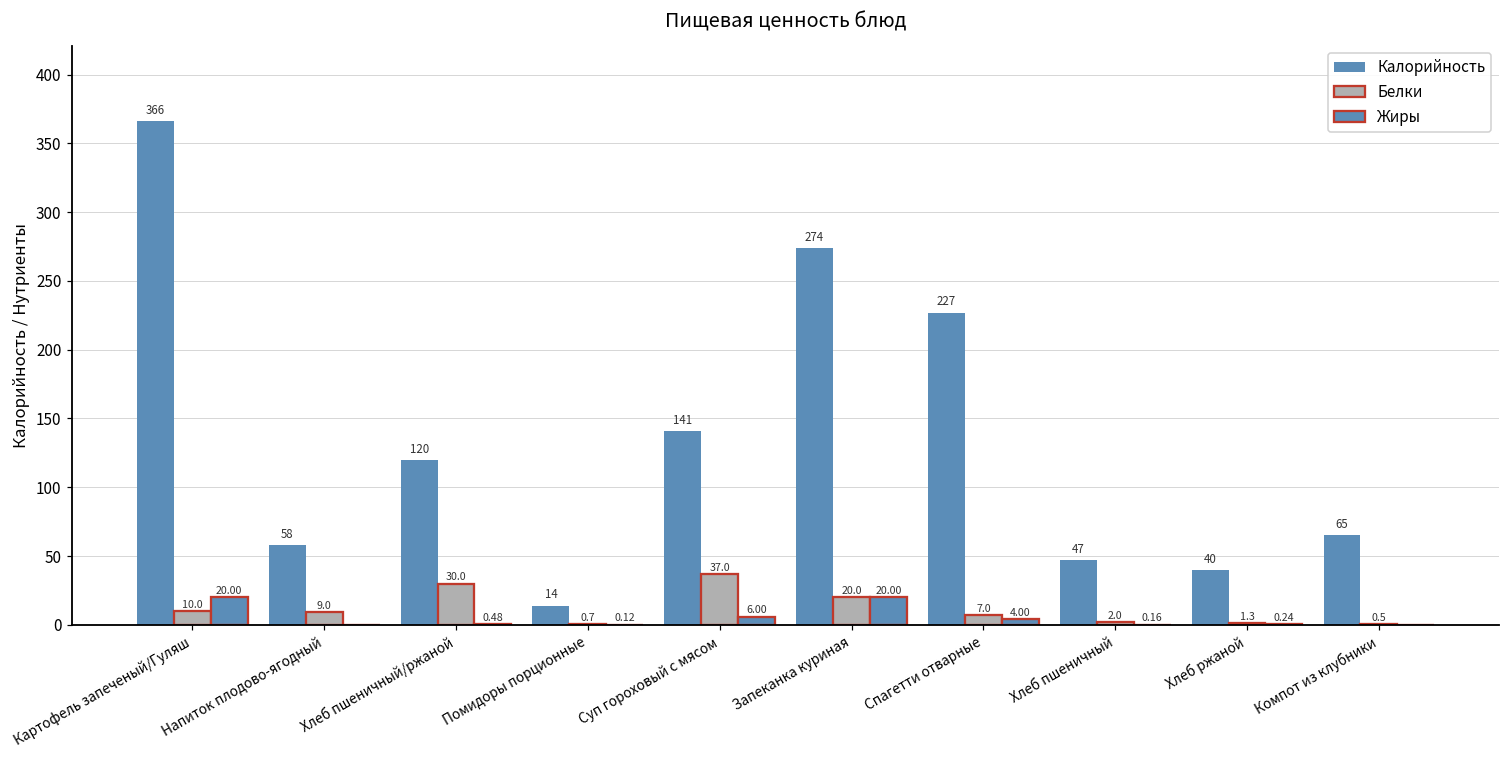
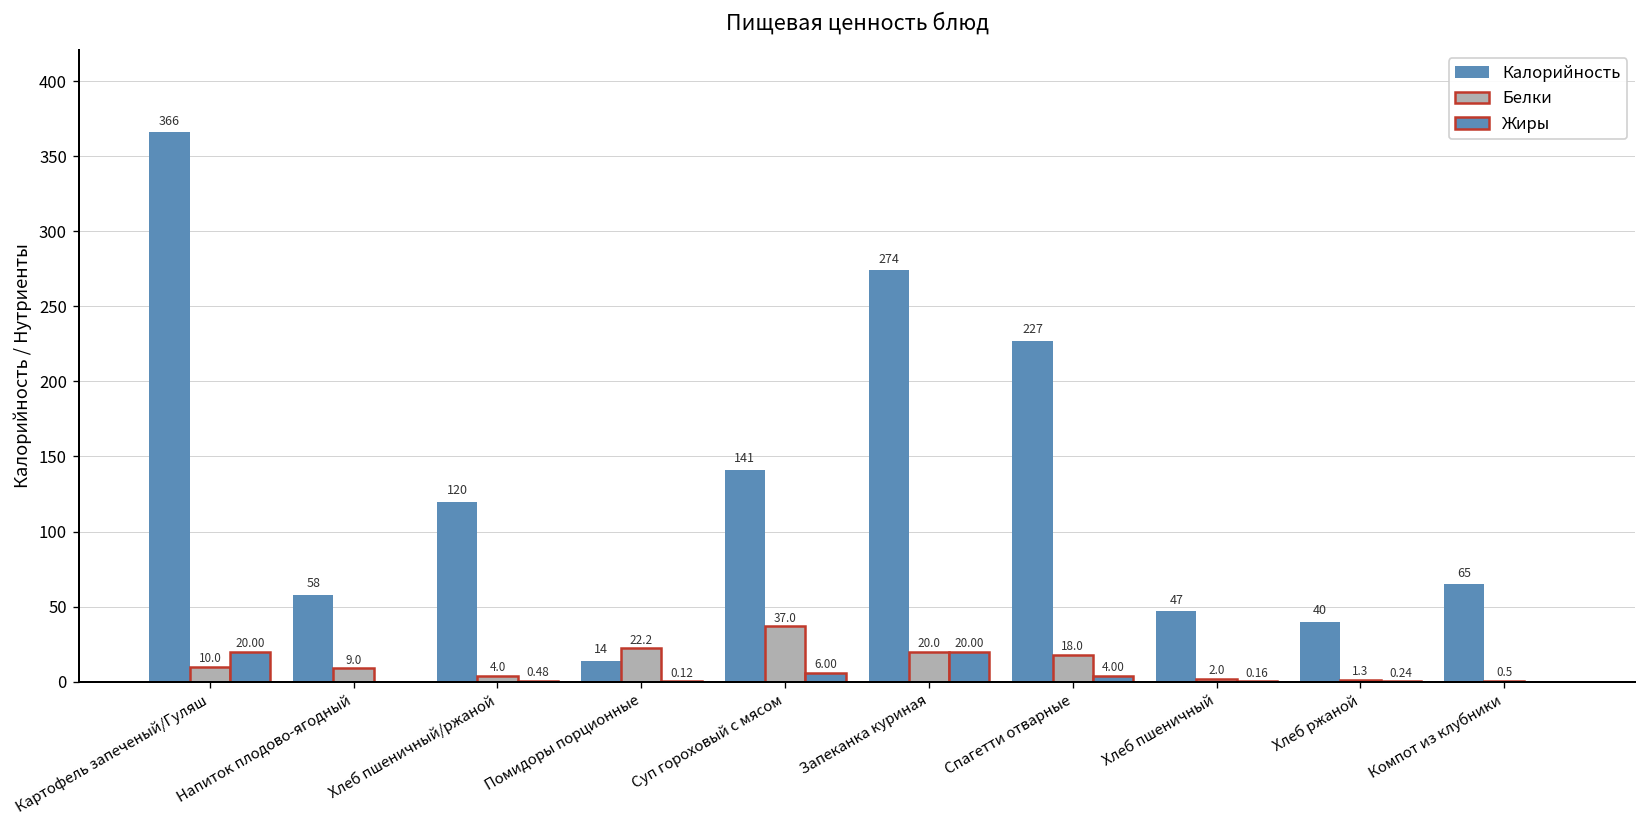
Белки, Хлеб пшеничный/ржаной: 30.0 -> 4.0
Белки, Помидоры порционные: 0.7 -> 22.2
Белки, Спагетти отварные: 7.0 -> 18.0
